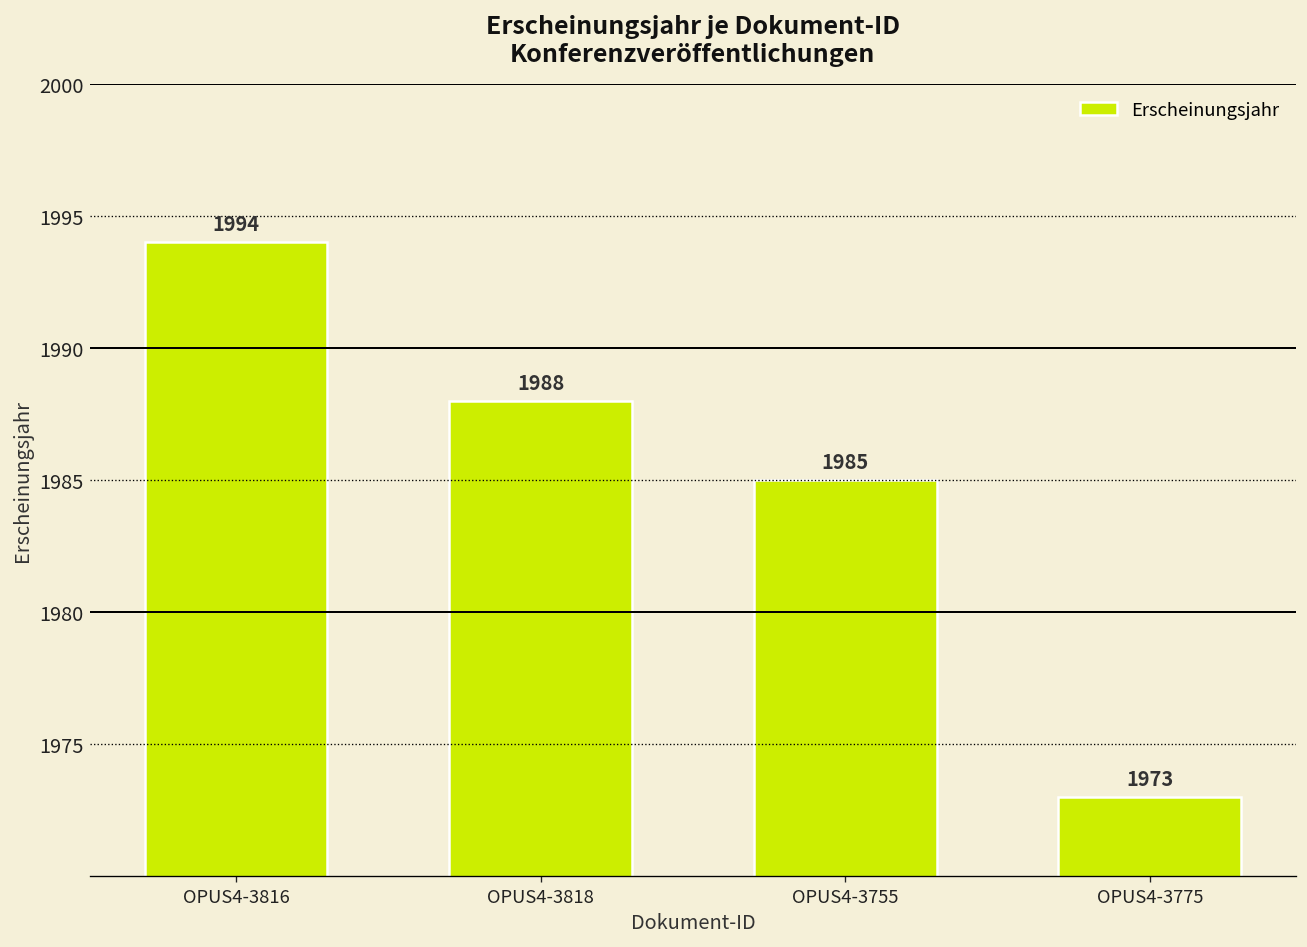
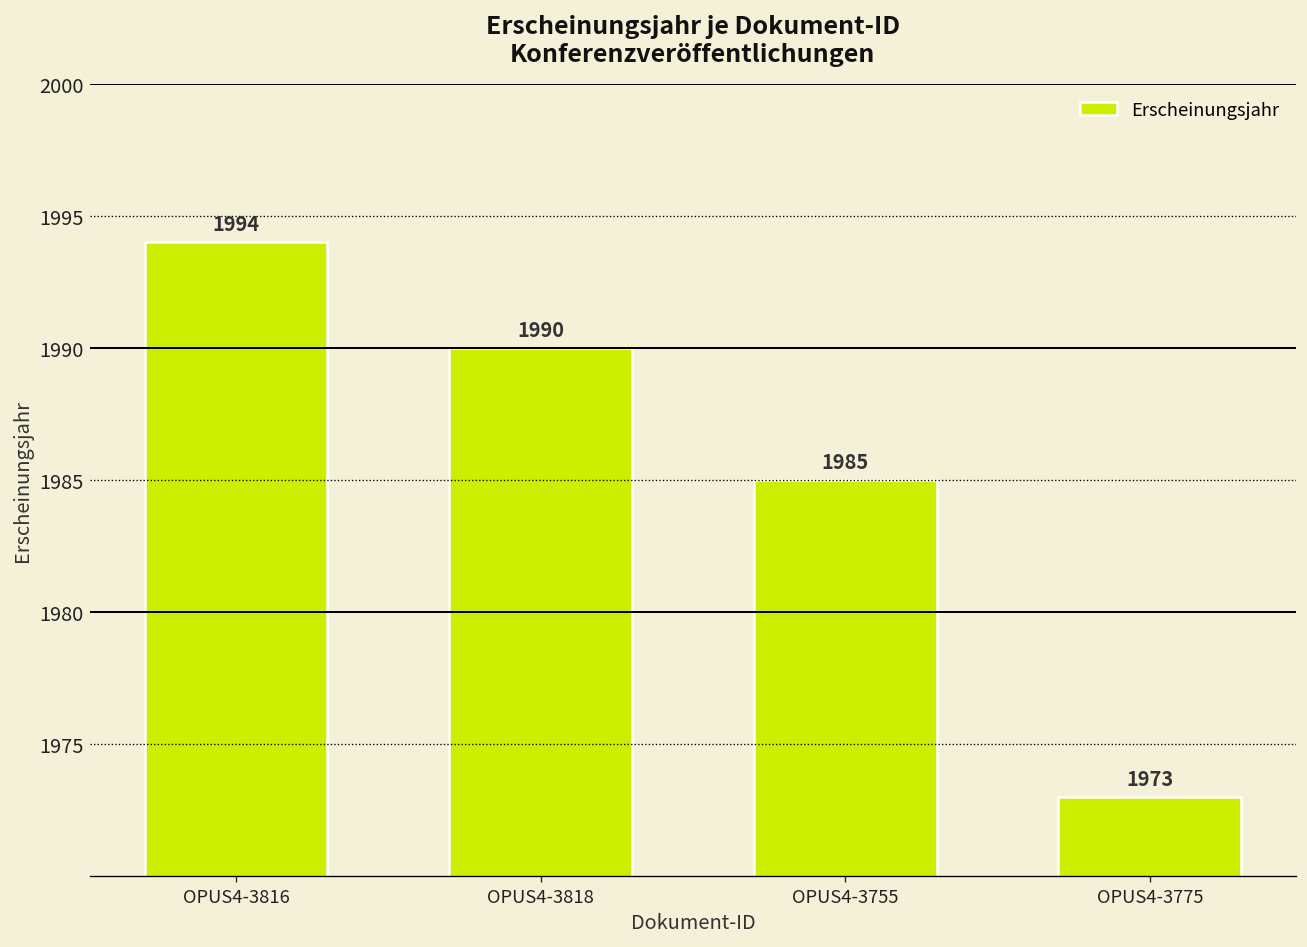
OPUS4-3818: 1988 -> 1990
